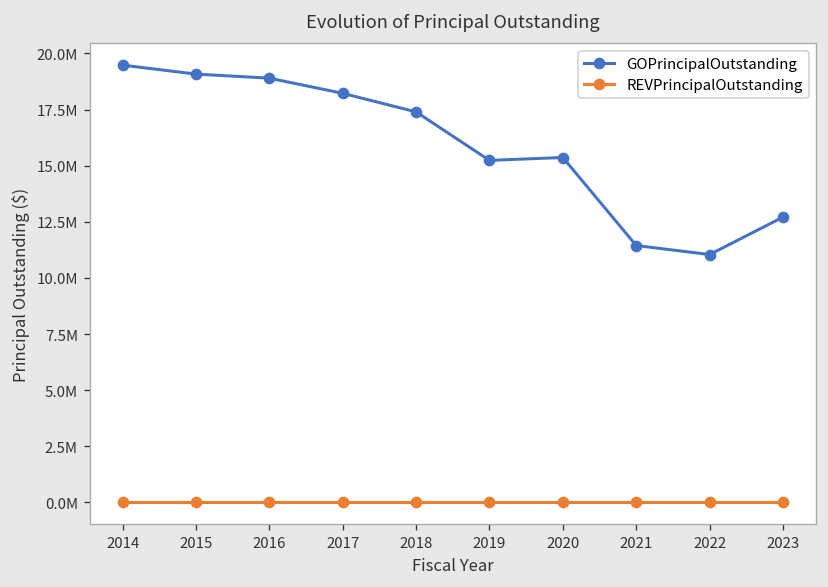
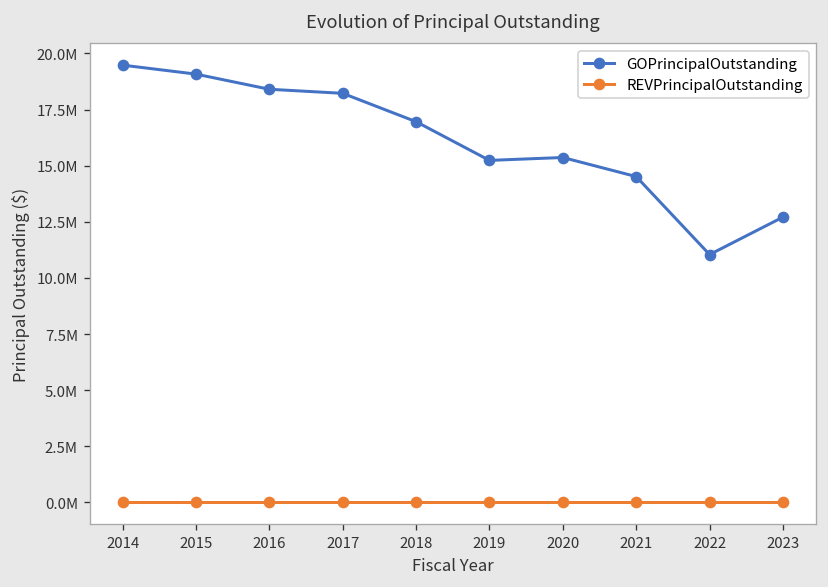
GOPrincipalOutstanding, 2016: 18900000 -> 18400000
GOPrincipalOutstanding, 2018: 17400000 -> 17000000
GOPrincipalOutstanding, 2021: 11400000 -> 14500000
